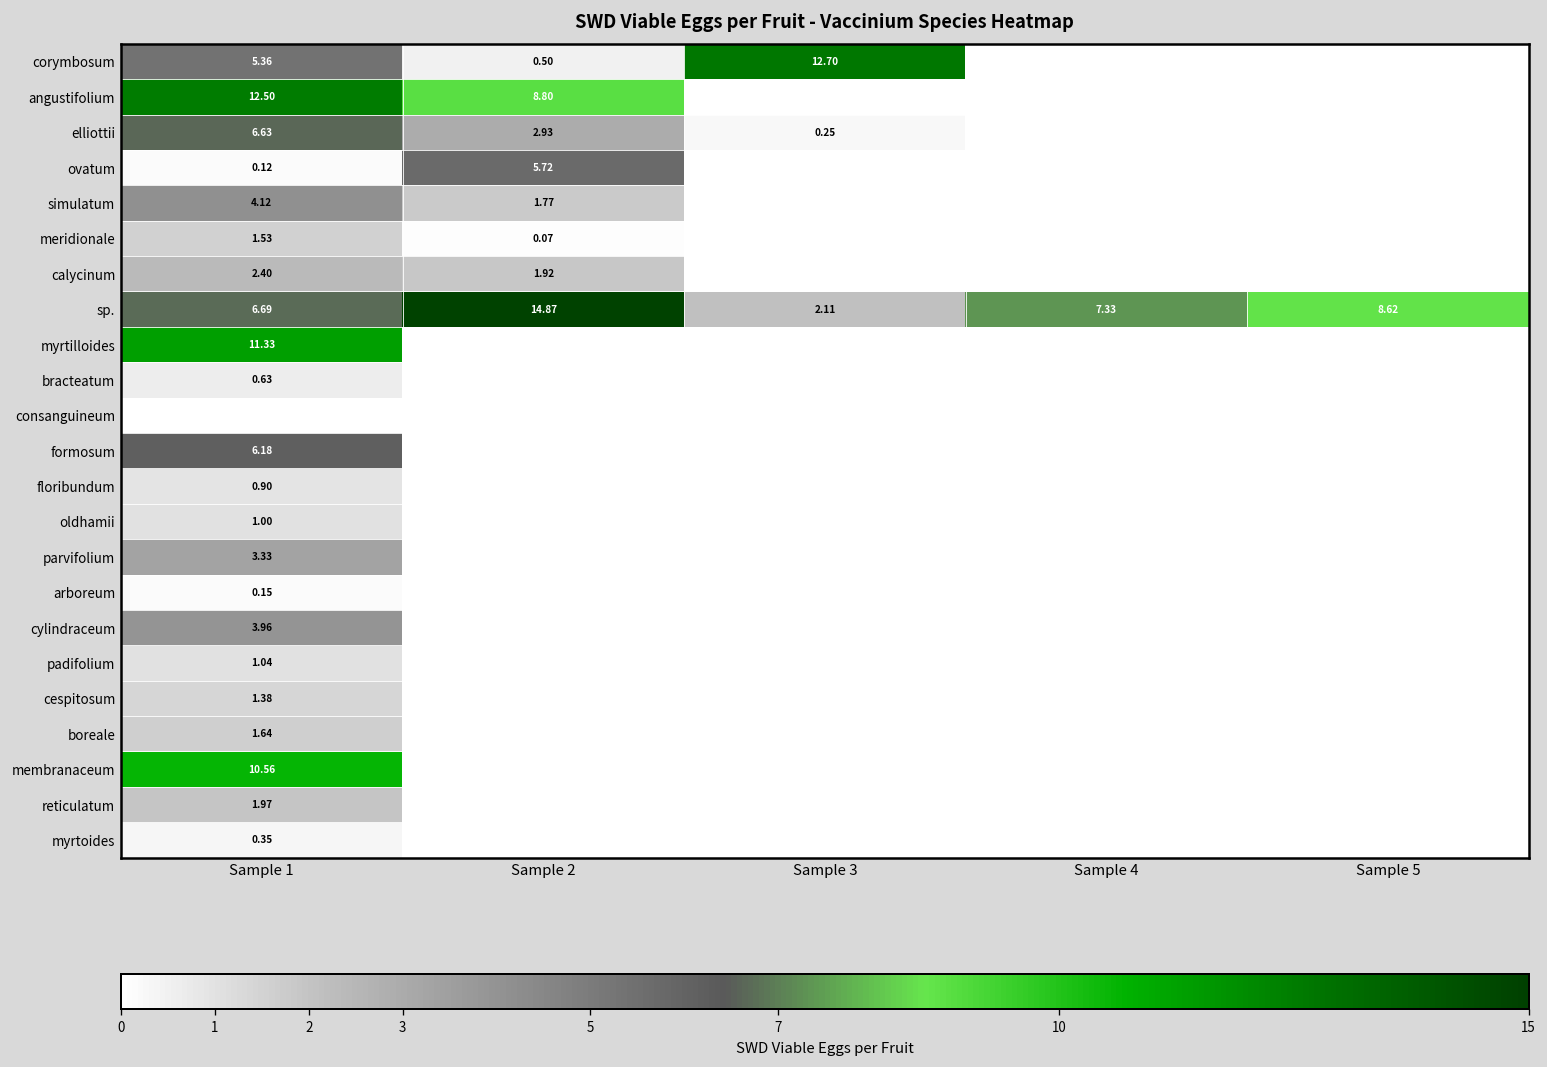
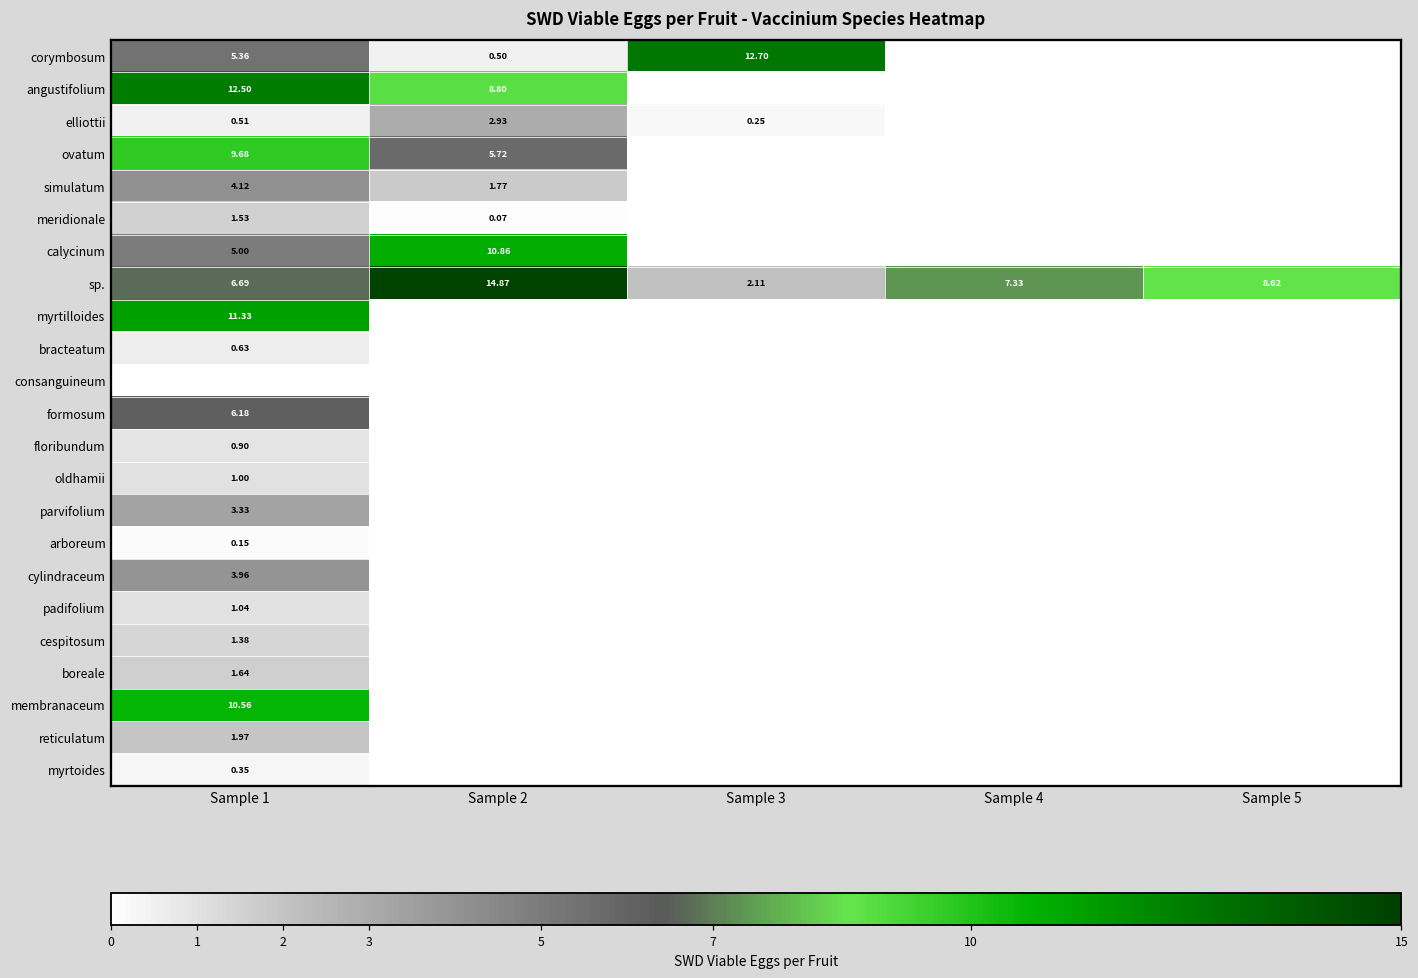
elliottii, Sample 1: 6.63 -> 0.51
ovatum, Sample 1: 0.12 -> 9.68
calycinum, Sample 1: 2.40 -> 5.00
calycinum, Sample 2: 1.92 -> 10.86
